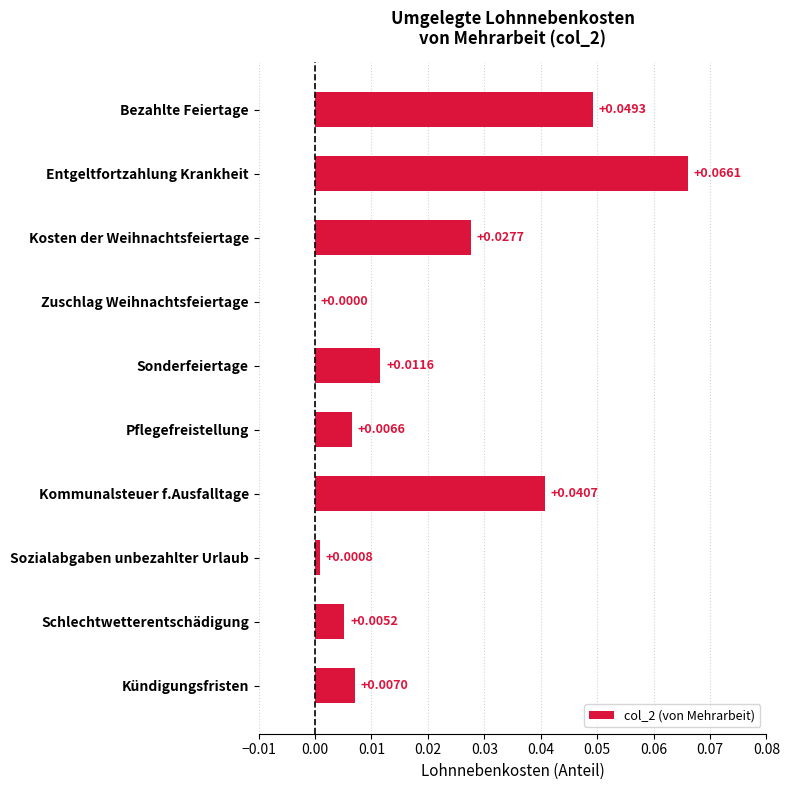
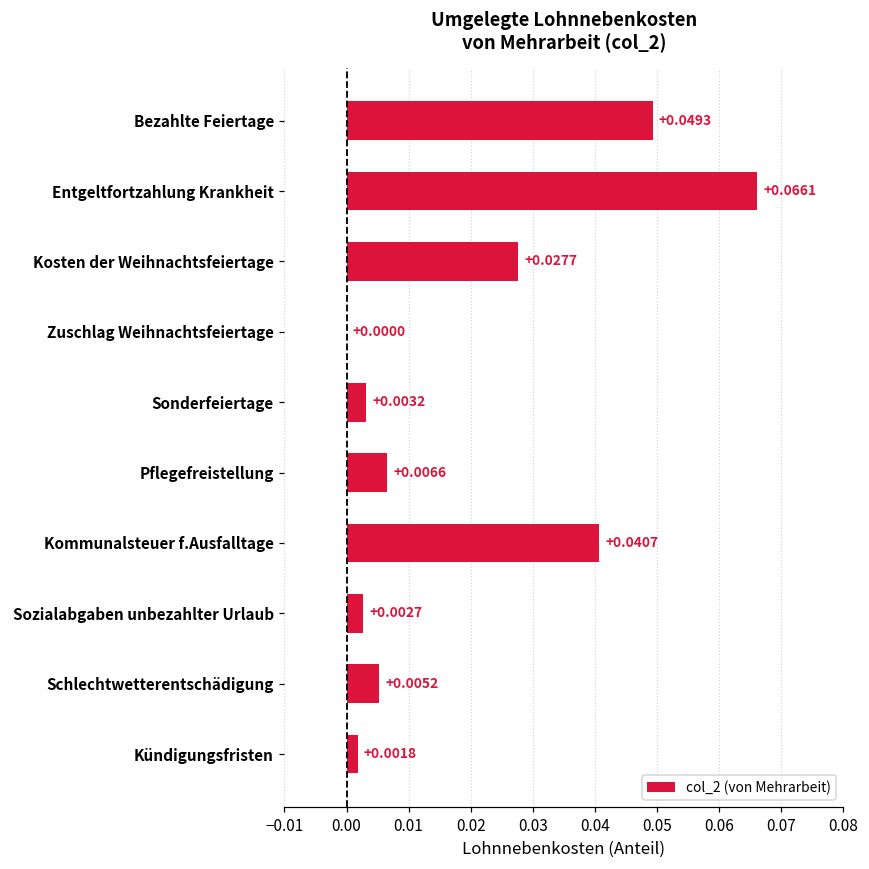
Sonderfeiertage: +0.0116 -> +0.0032
Sozialabgaben unbezahlter Urlaub: +0.0008 -> +0.0027
Kündigungsfristen: +0.0070 -> +0.0018
